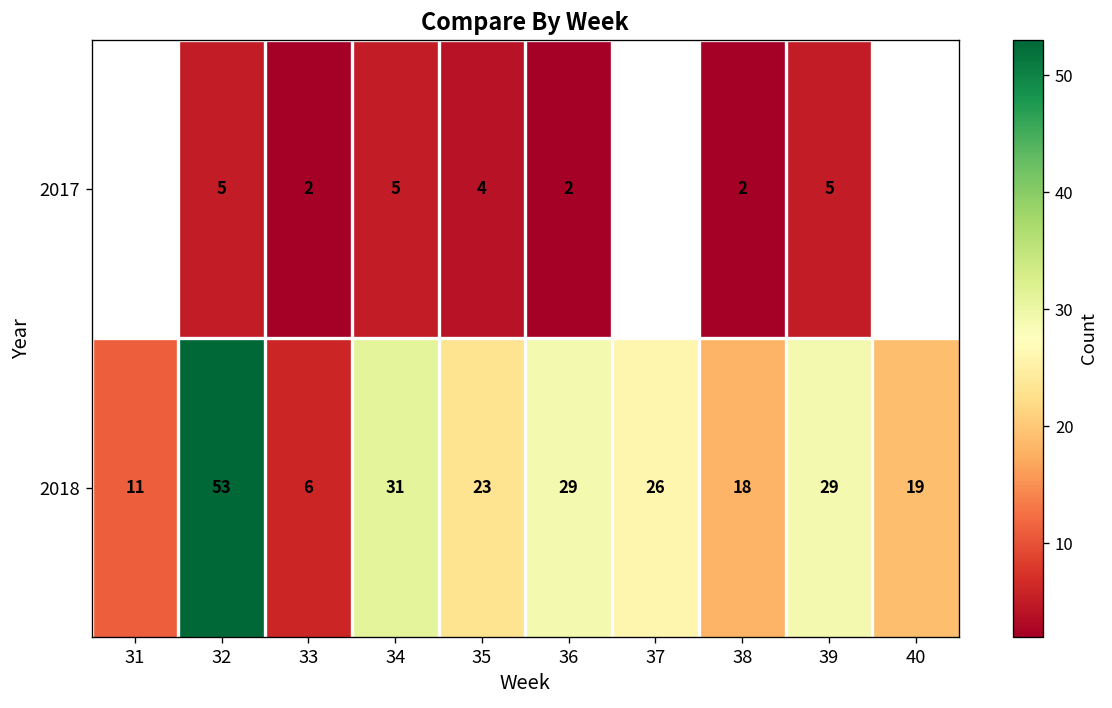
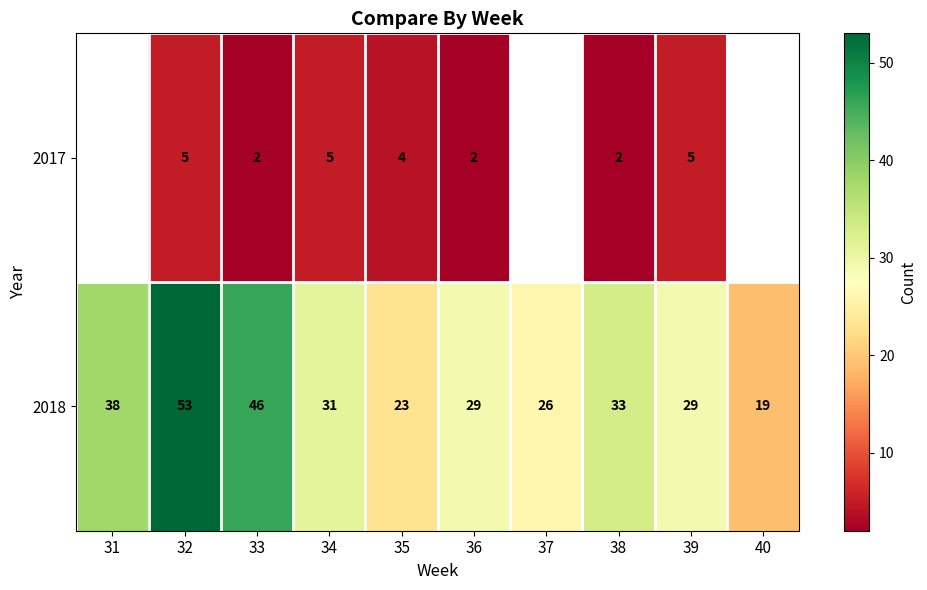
2018, 31: 11 -> 38
2018, 33: 6 -> 46
2018, 38: 18 -> 33
